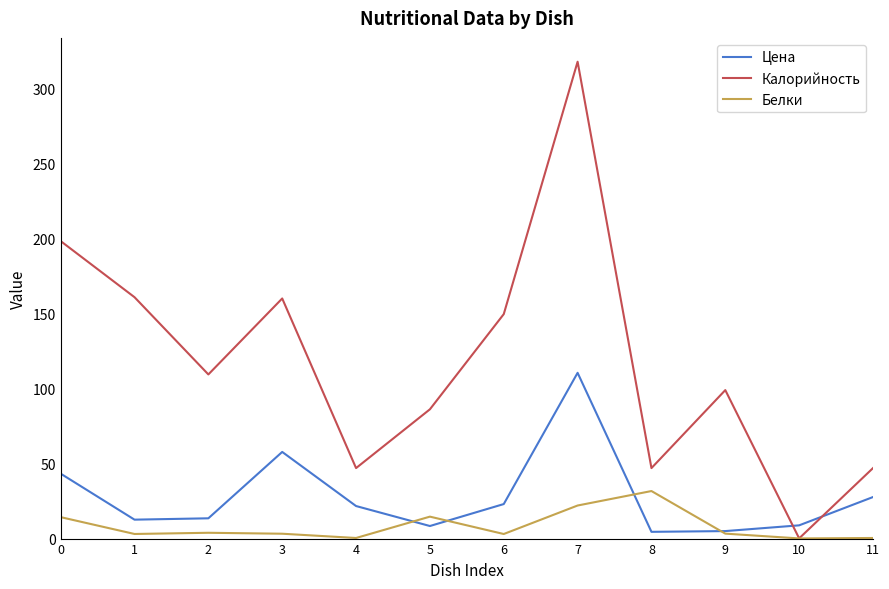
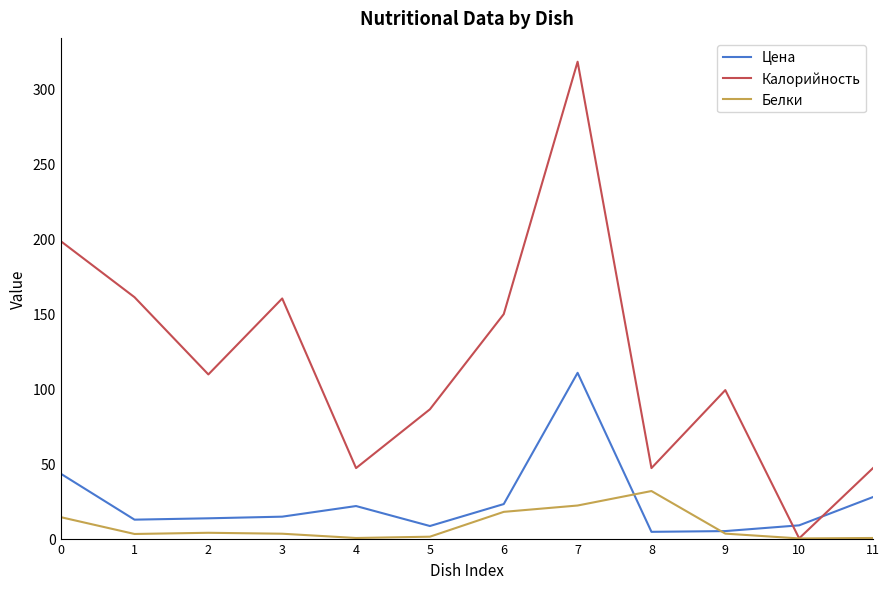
Цена, 3: 58 -> 15
Белки, 5: 15 -> 1
Белки, 6: 3 -> 18
